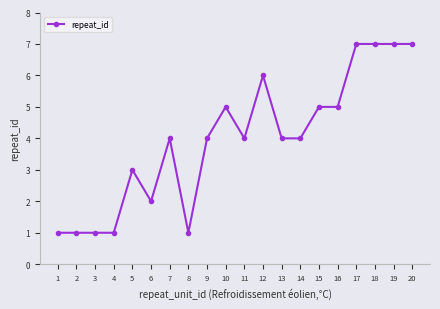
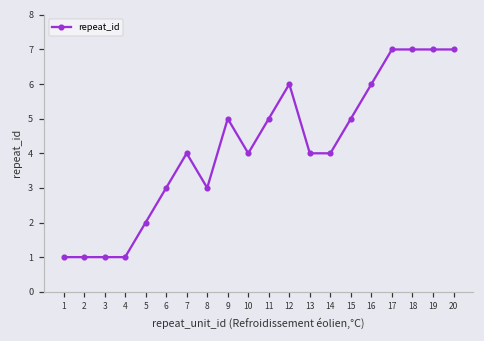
5: 3 -> 2
6: 2 -> 3
8: 1 -> 3
9: 4 -> 5
10: 5 -> 4
11: 4 -> 5
16: 5 -> 6
